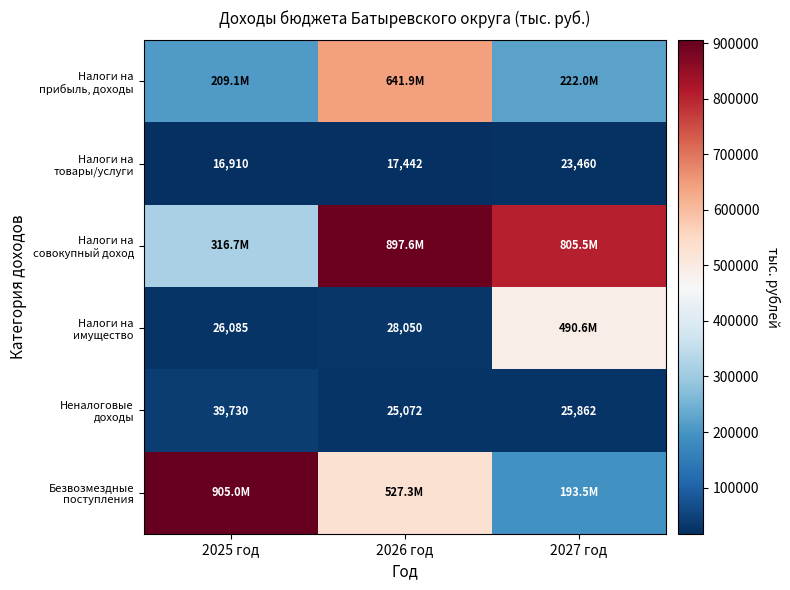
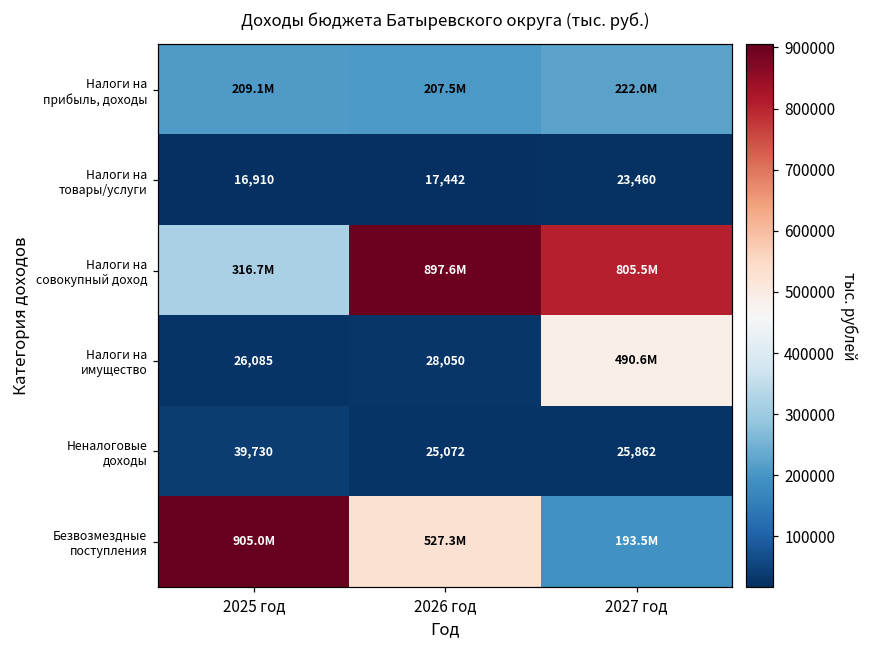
Налоги на прибыль, доходы, 2026 год: 641.9M -> 207.5M
